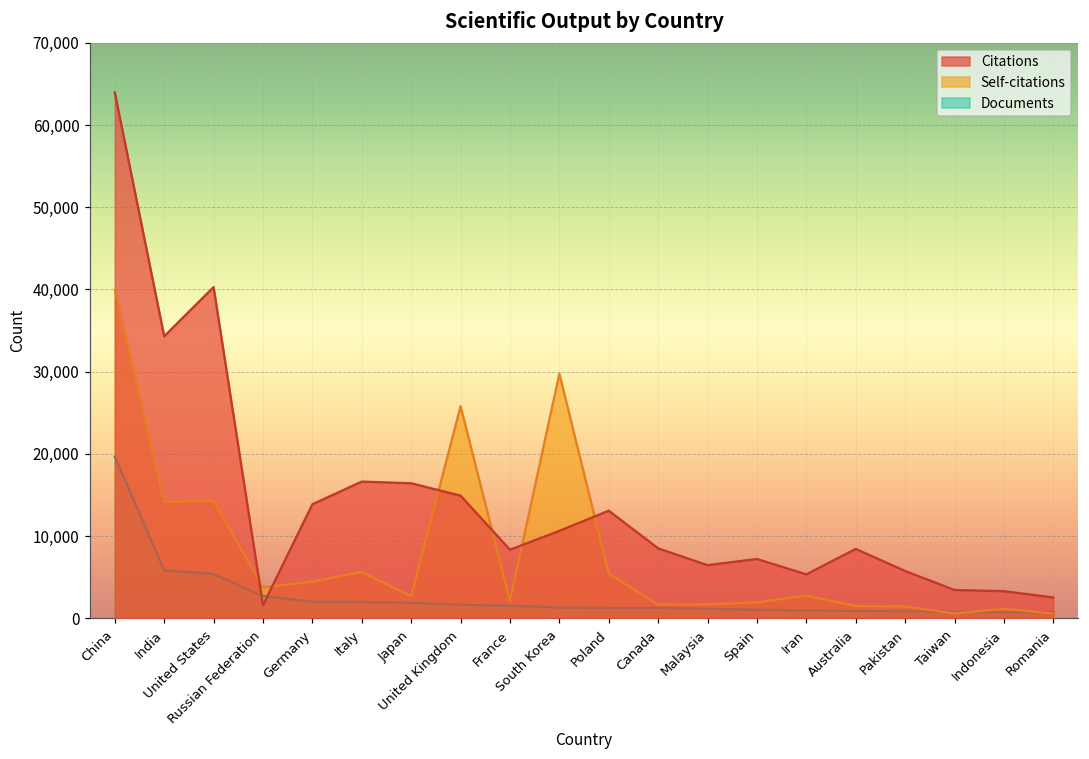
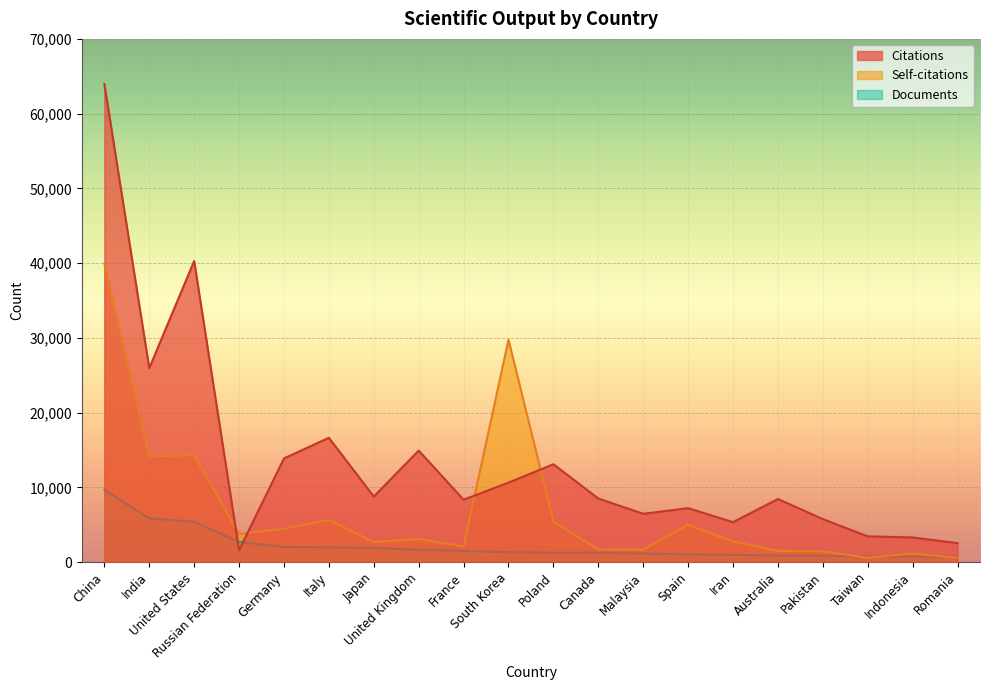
Documents, China: 20,000 -> 10,000
Citations, India: 34,000 -> 26,000
Citations, Japan: 16,000 -> 9,000
Self-citations, United Kingdom: 26,000 -> 3,000
Self-citations, Spain: 2,000 -> 5,000
